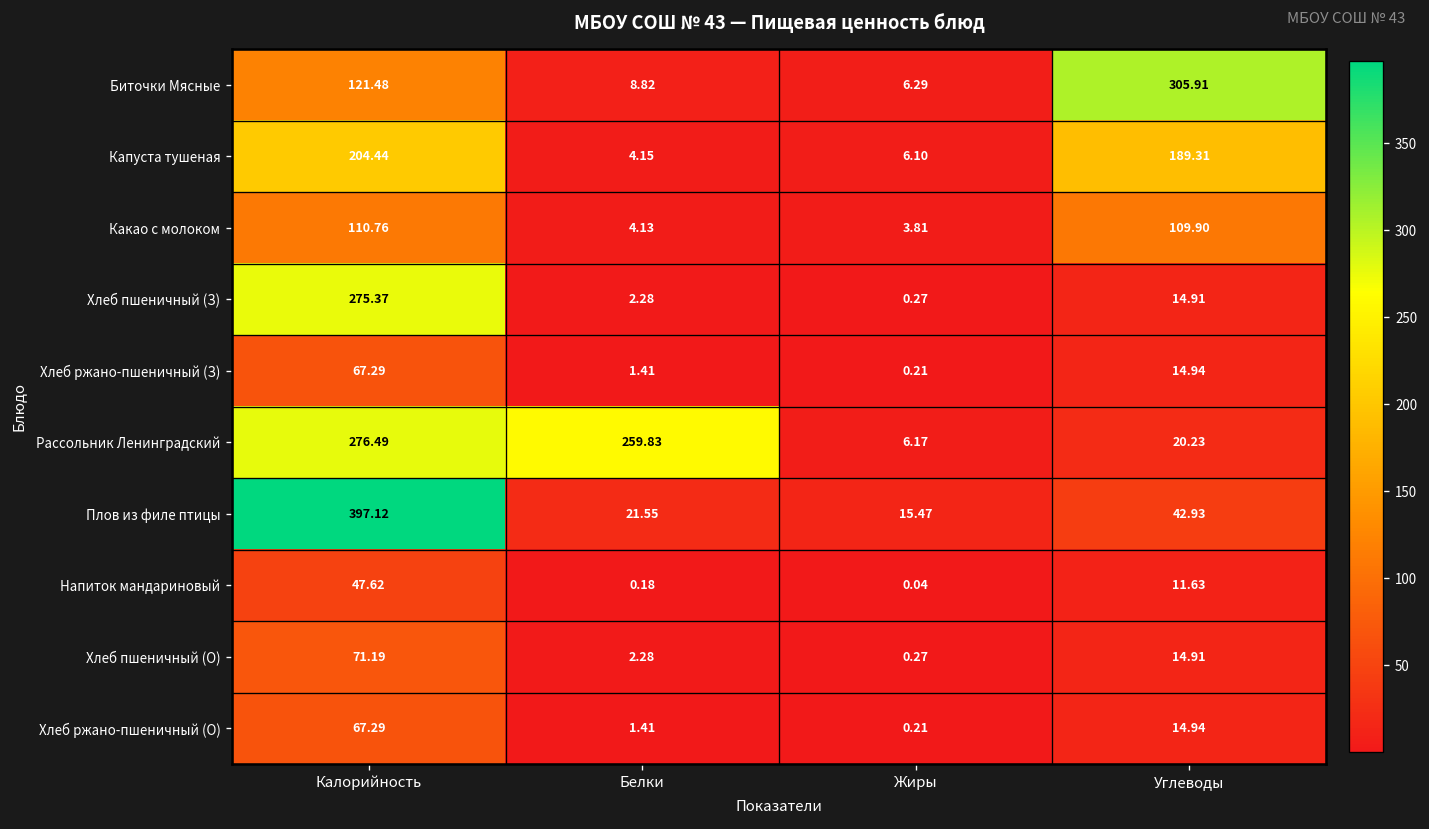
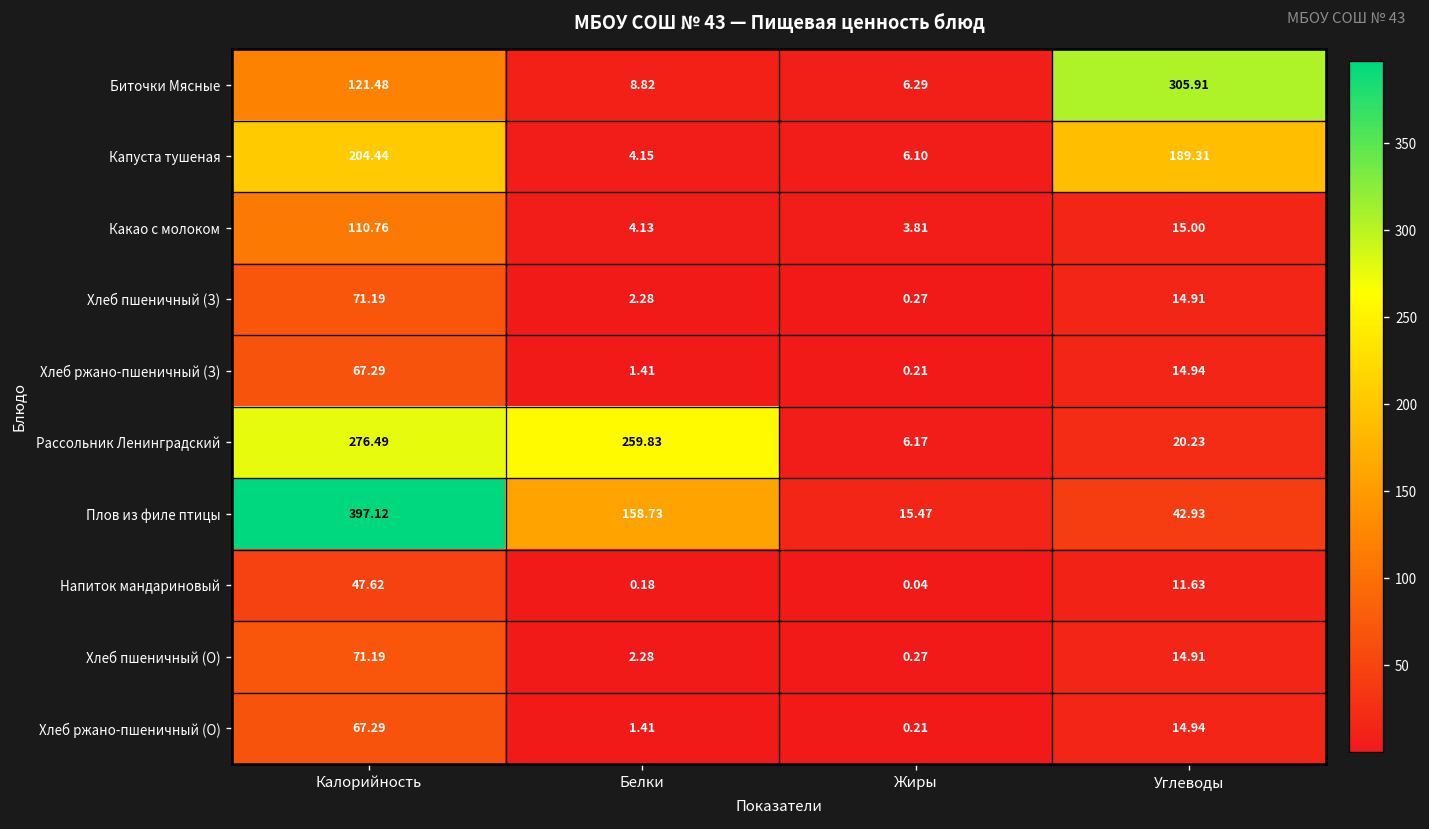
Какао с молоком, Углеводы: 109.90 -> 15.00
Хлеб пшеничный (З), Калорийность: 275.37 -> 71.19
Плов из филе птицы, Белки: 21.55 -> 158.73
